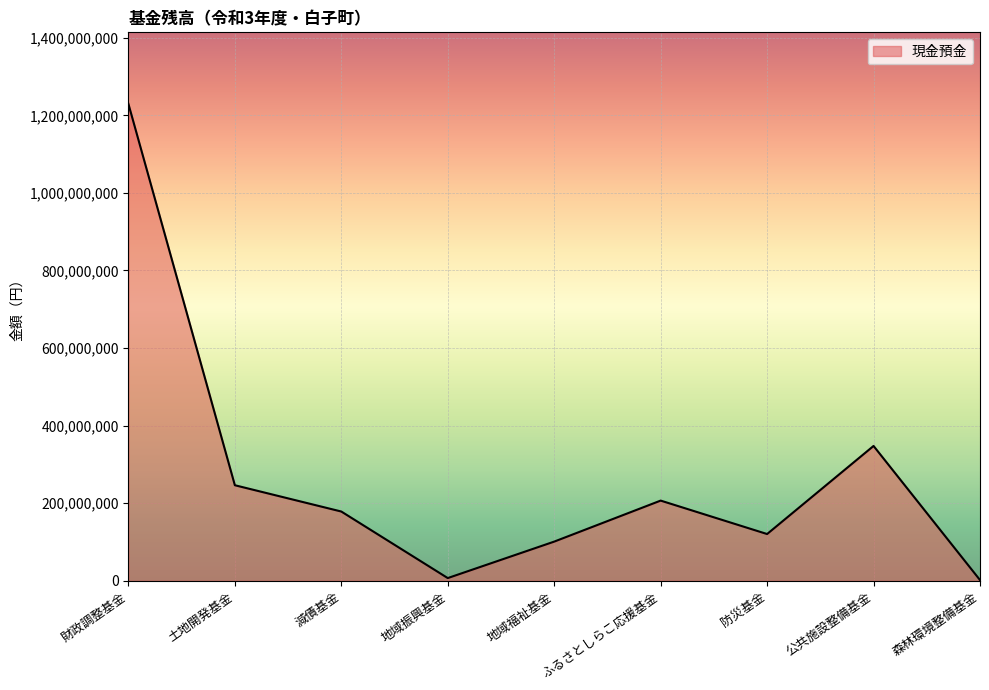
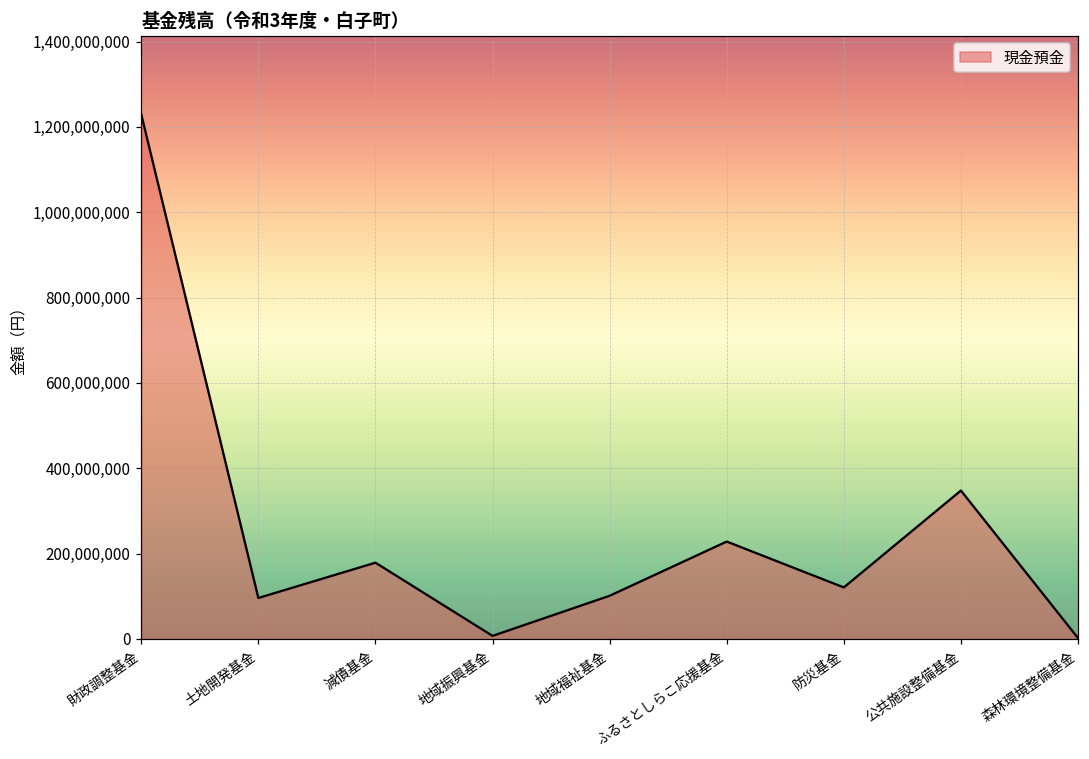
土地開発基金: 250,000,000 -> 100,000,000
ふるさとしらこ応援基金: 210,000,000 -> 230,000,000
